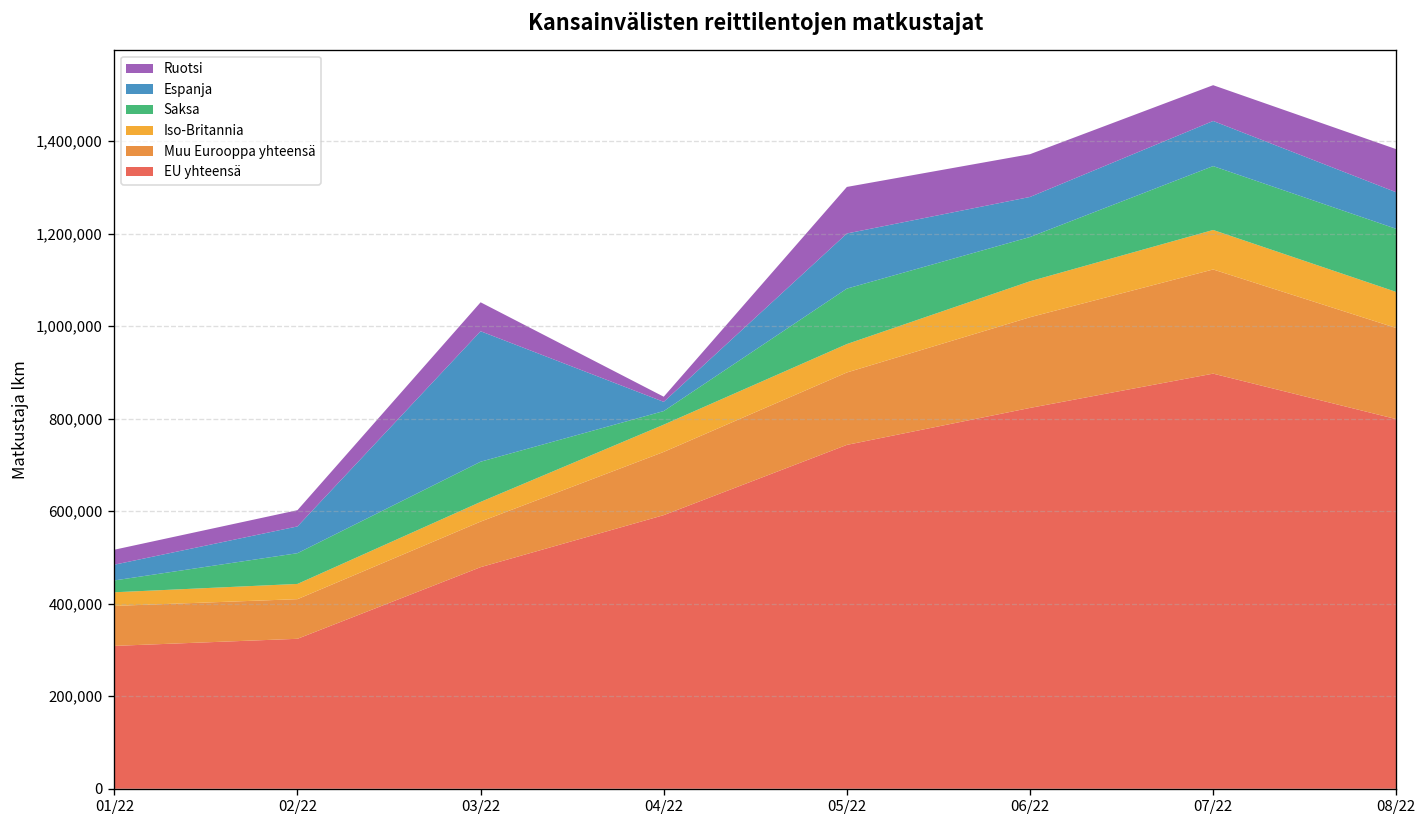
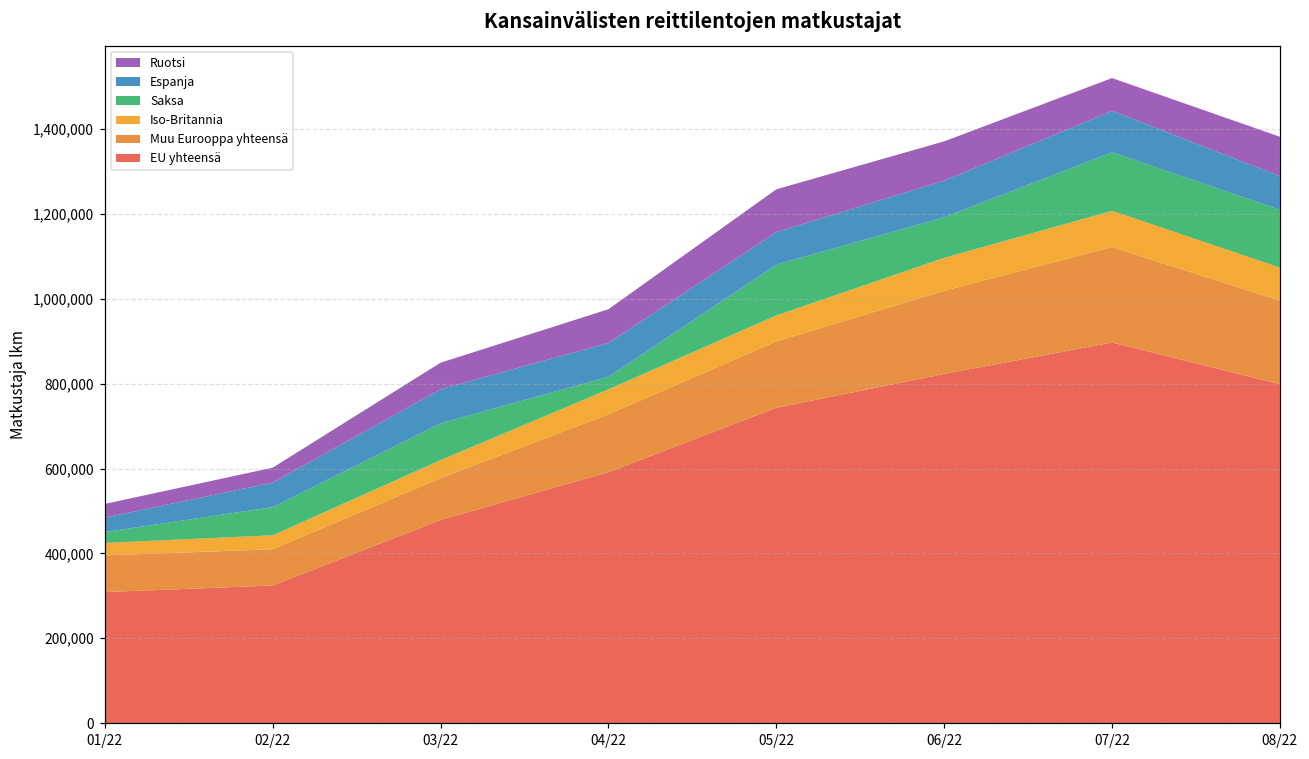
Espanja, 03/22: 280,000 -> 80,000
Espanja, 04/22: 20,000 -> 80,000
Ruotsi, 04/22: 10,000 -> 80,000
Espanja, 05/22: 120,000 -> 80,000
